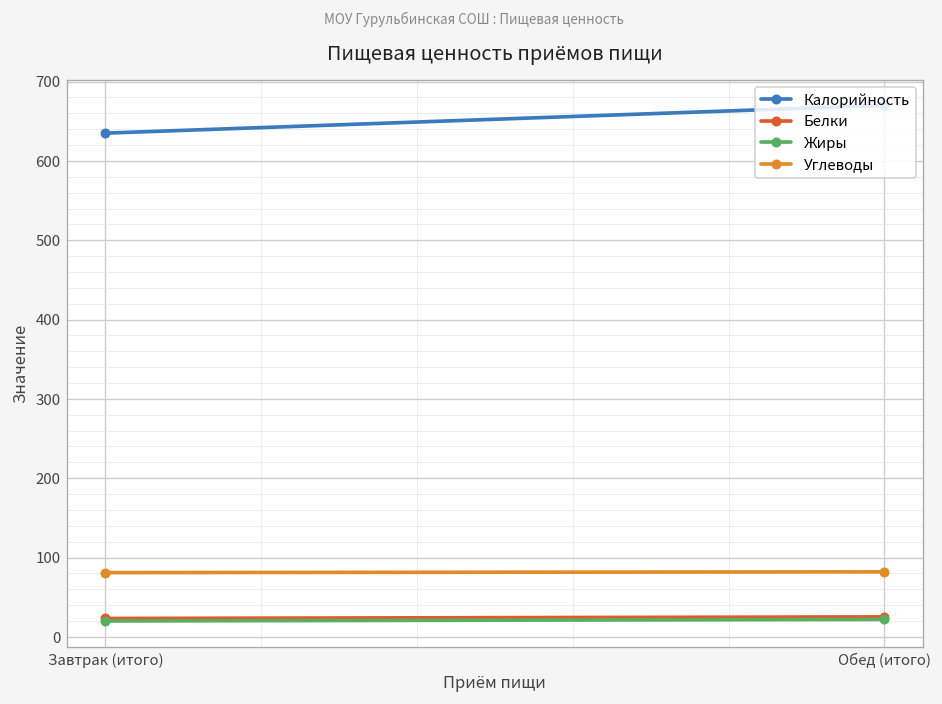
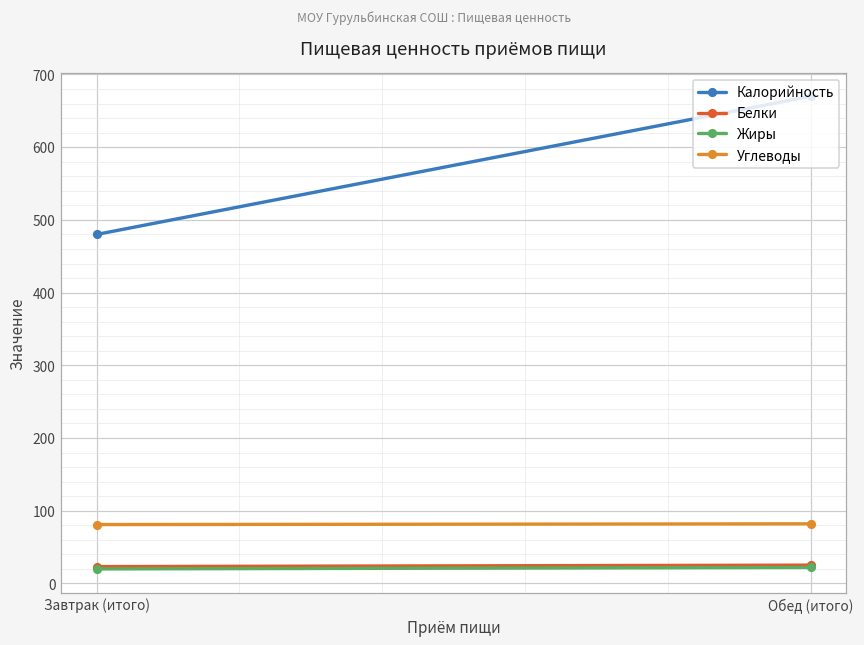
Калорийность, Завтрак (итого): 640 -> 480
